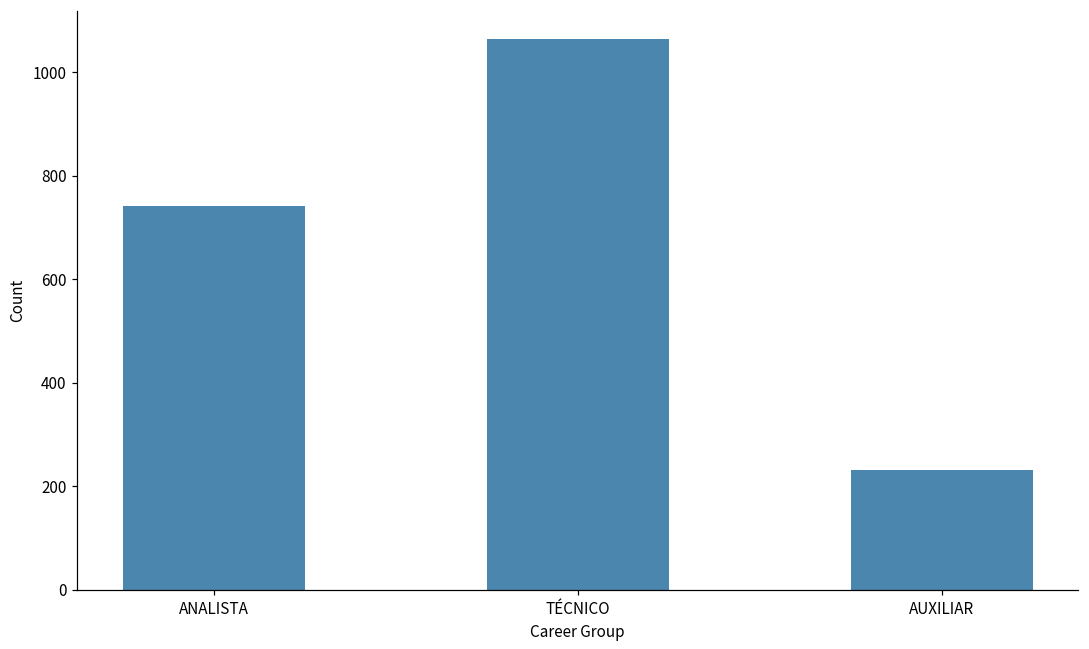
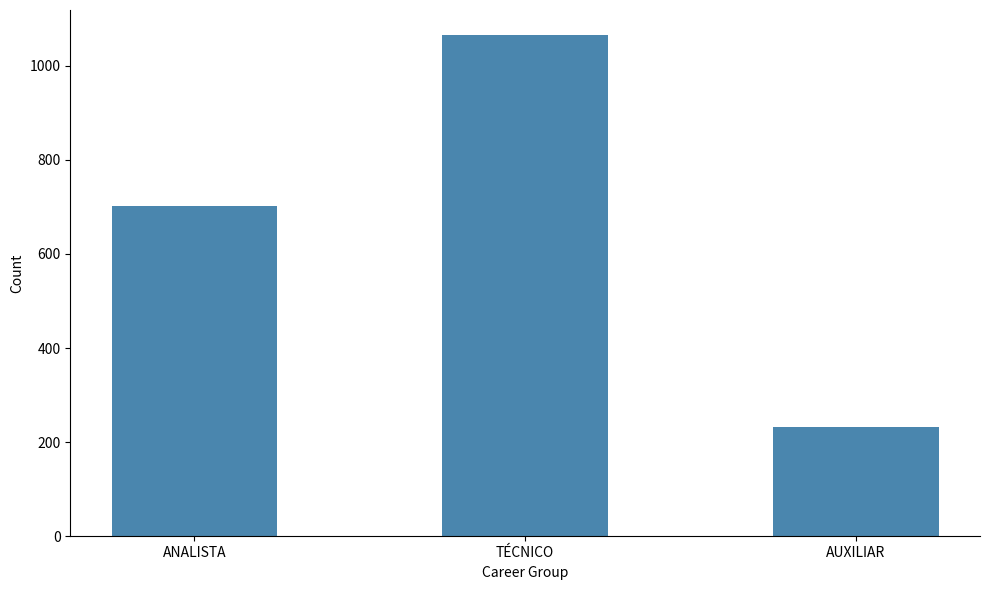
ANALISTA: 740 -> 700
